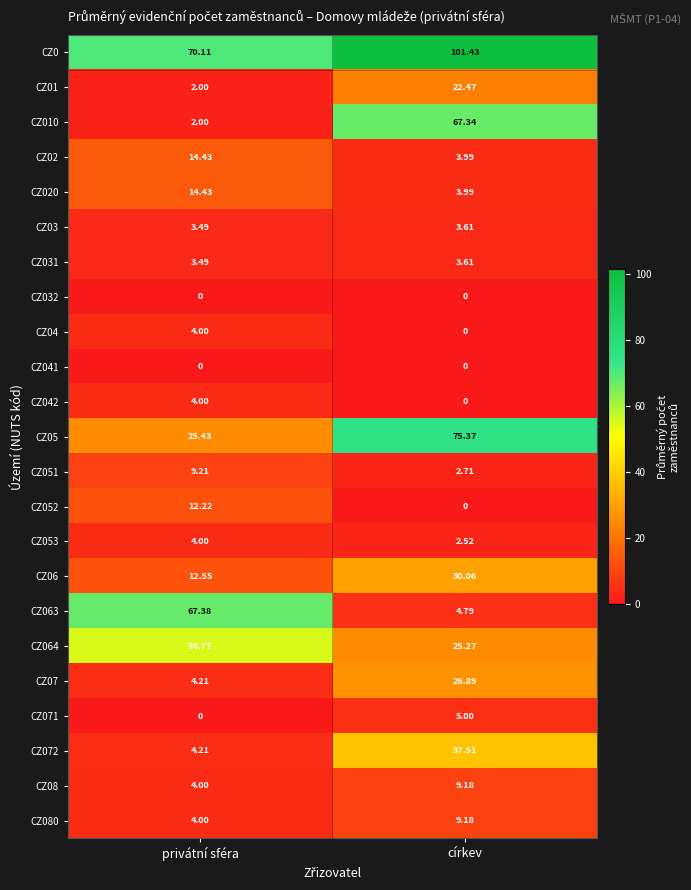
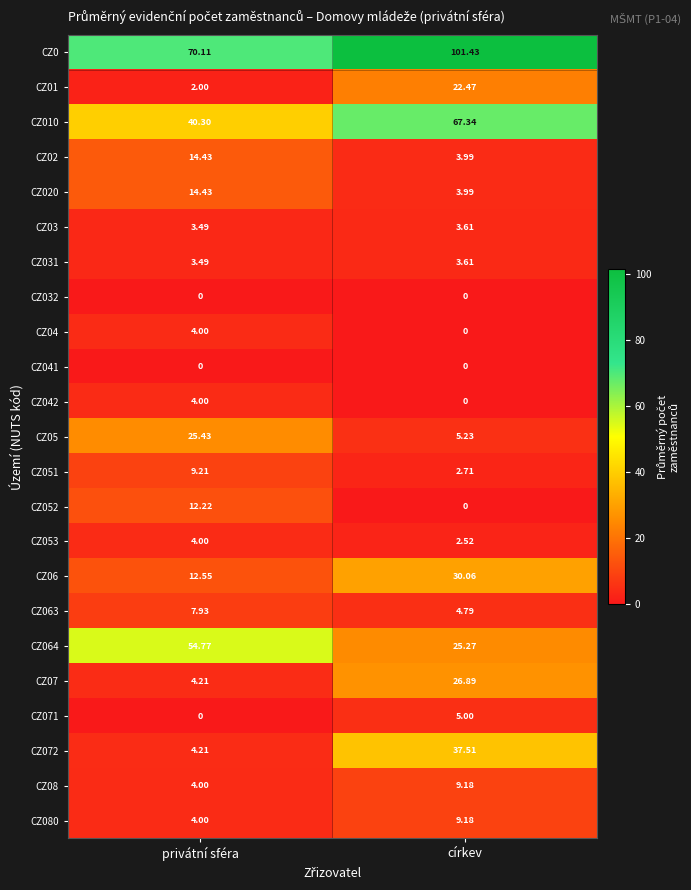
CZ010, privátní sféra: 2.00 -> 40.30
CZ05, církev: 75.37 -> 5.23
CZ063, privátní sféra: 67.38 -> 7.93
